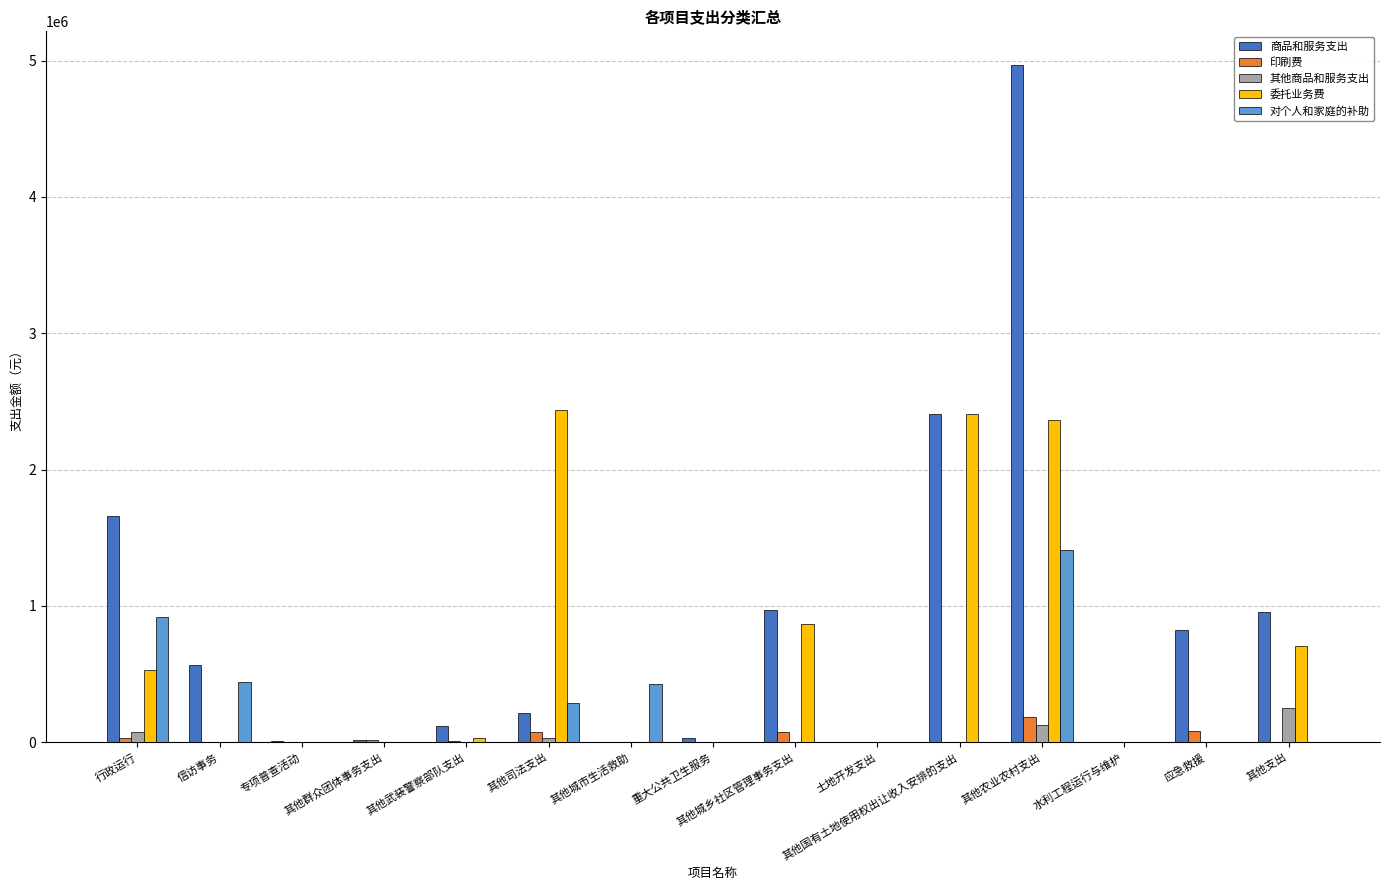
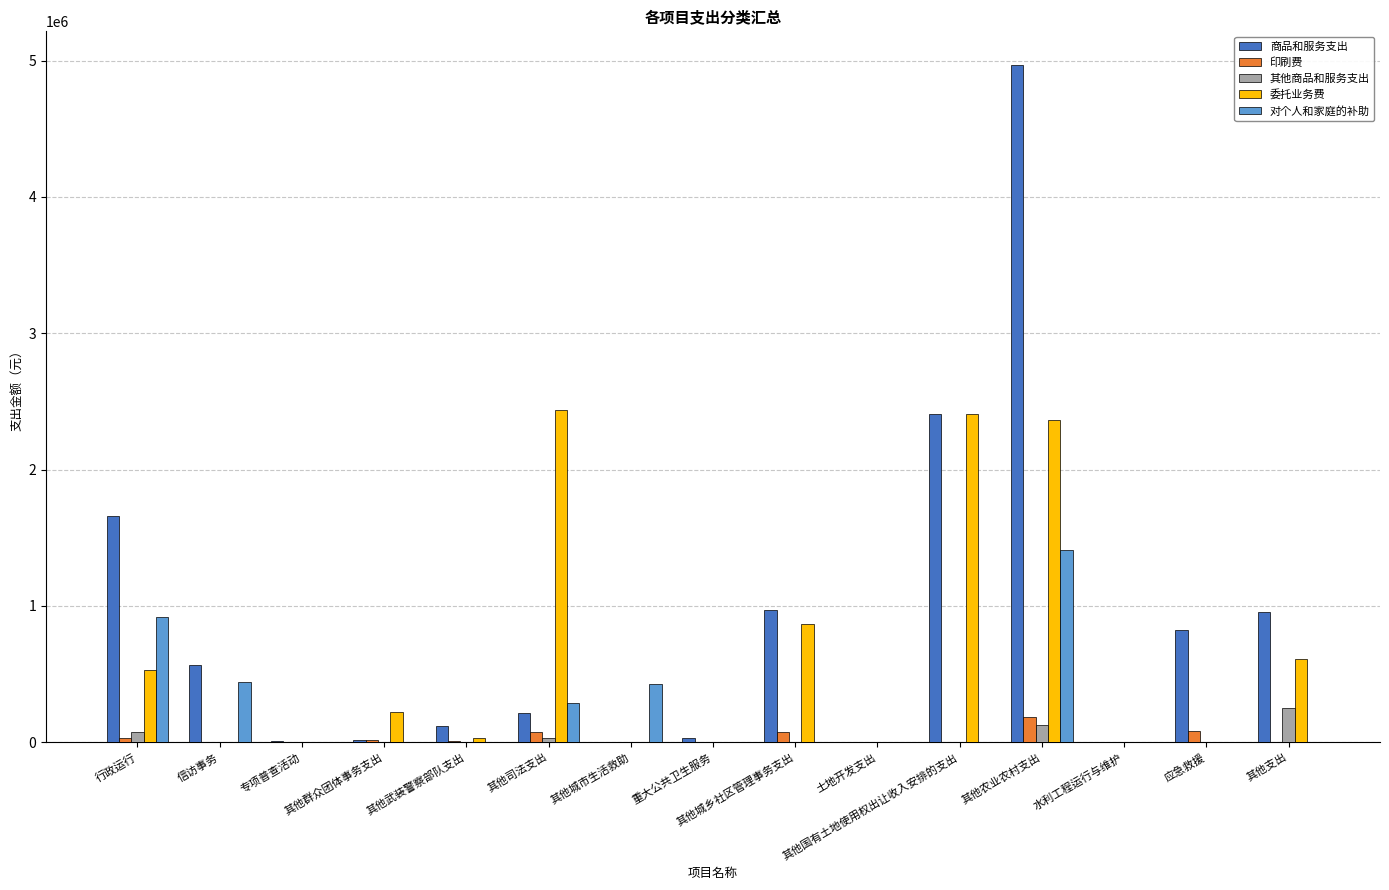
委托业务费, 其他群众团体事务支出: 0 -> 220000
委托业务费, 其他支出: 700000 -> 610000
